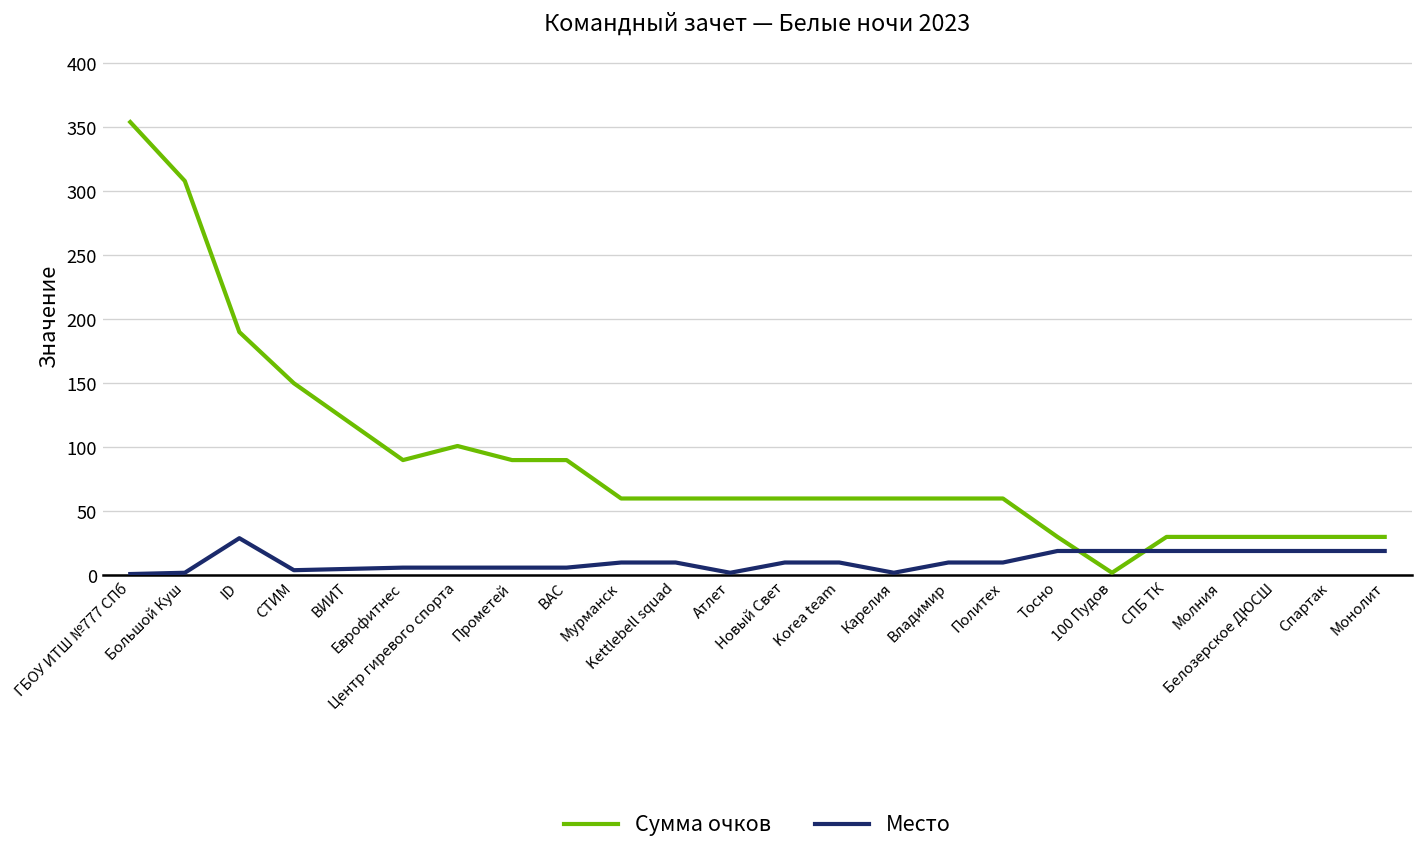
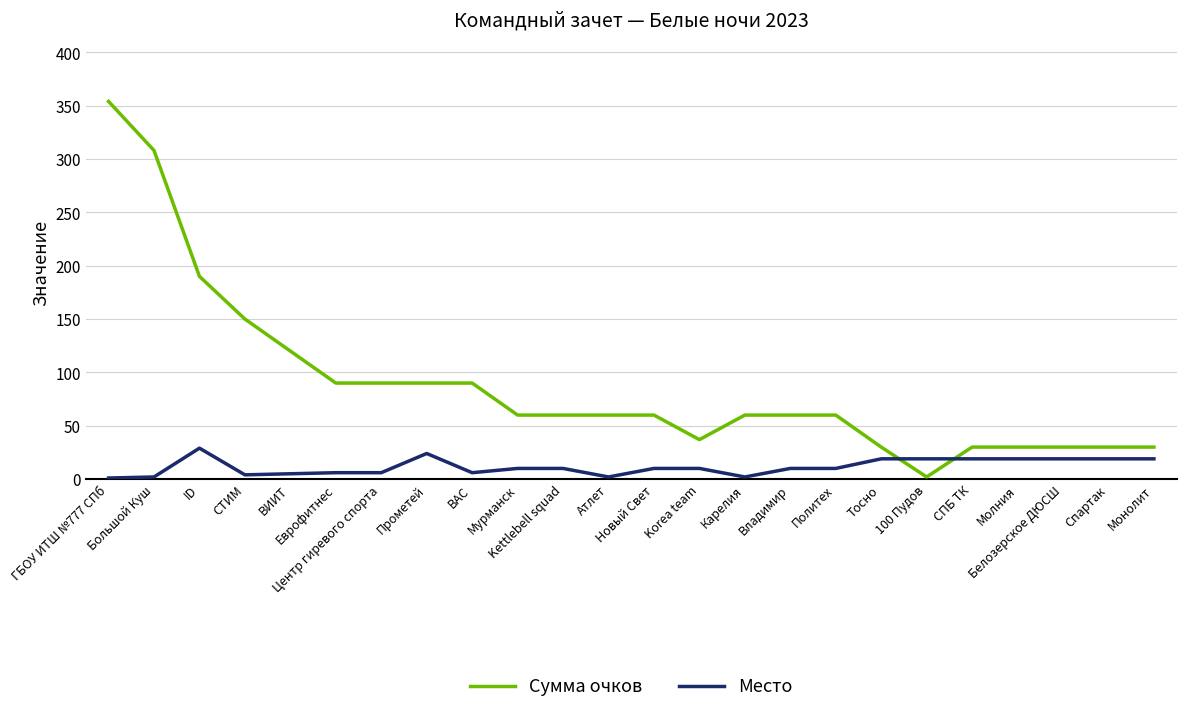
Сумма очков, Центр гиревого спорта: 101 -> 90
Место, Прометей: 6 -> 24
Сумма очков, Korea team: 60 -> 37
